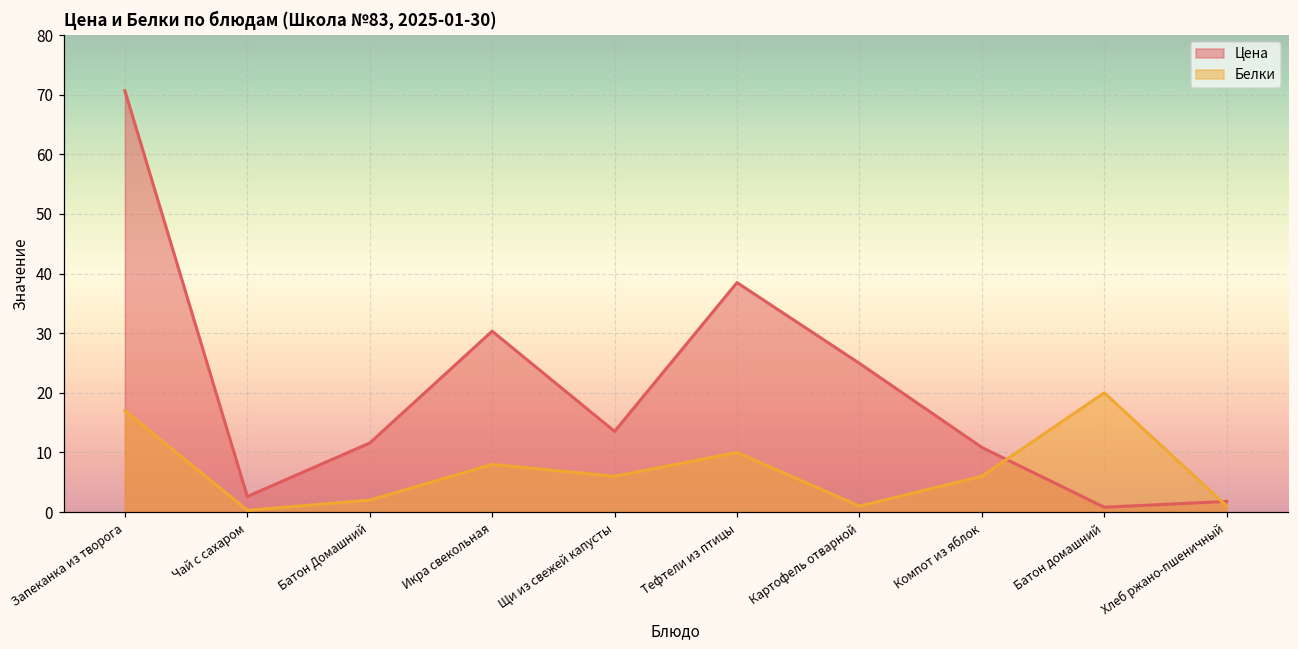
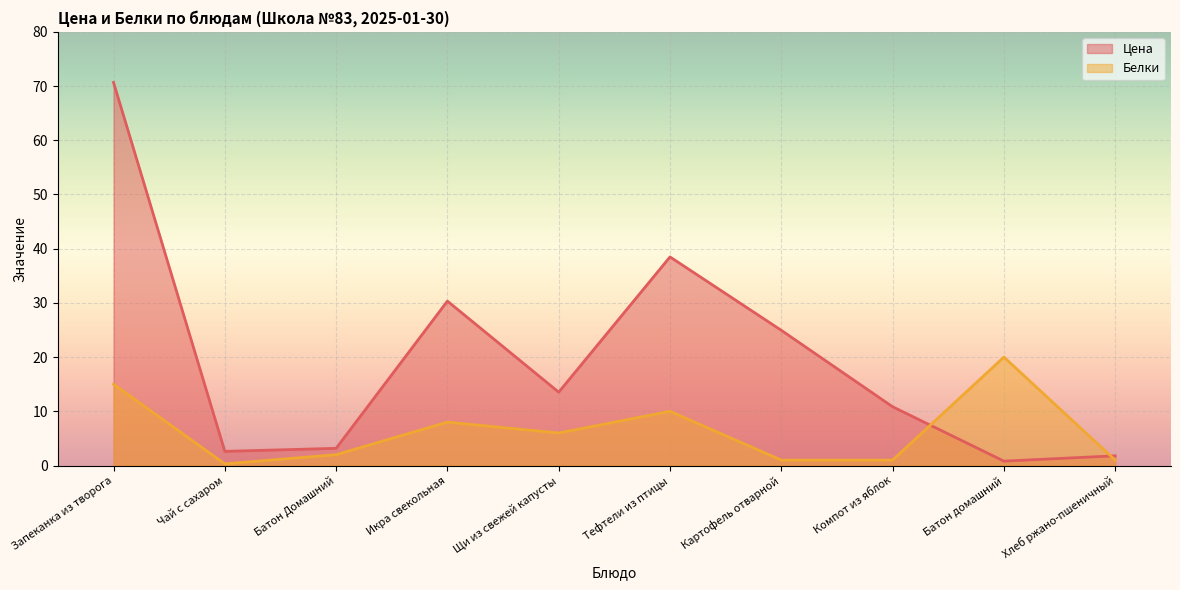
Белки, Запеканка из творога: 17 -> 15
Цена, Батон Домашний: 12 -> 3
Белки, Компот из яблок: 6 -> 1
